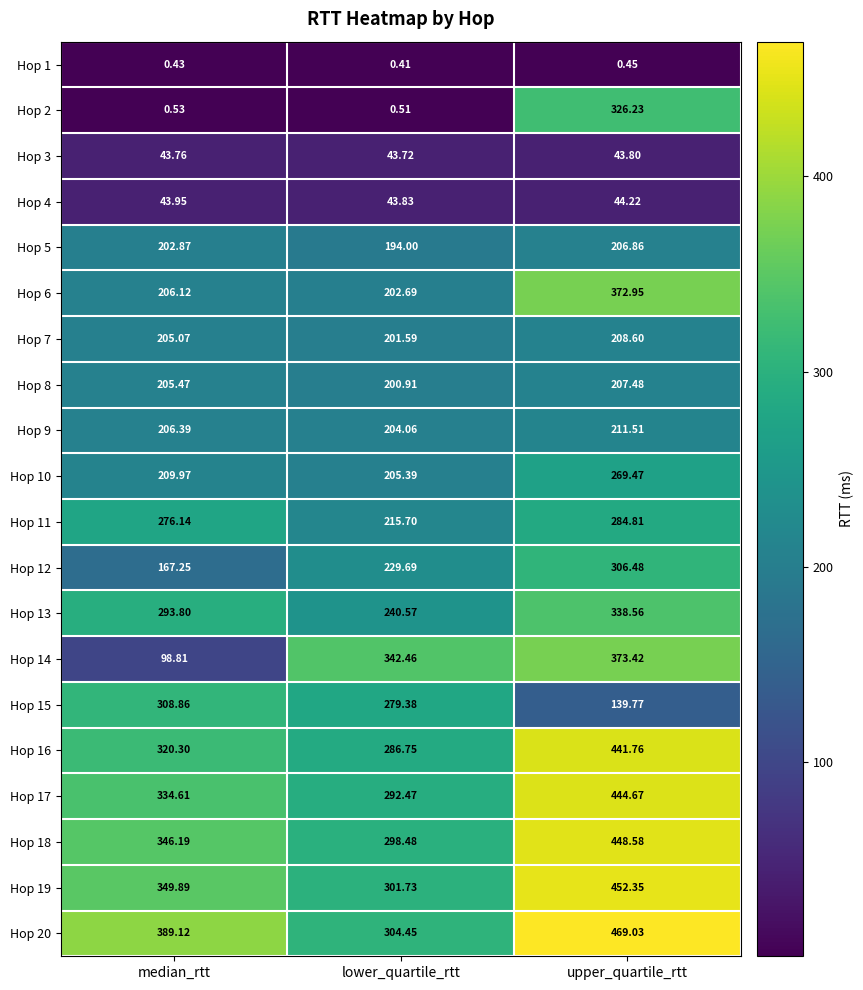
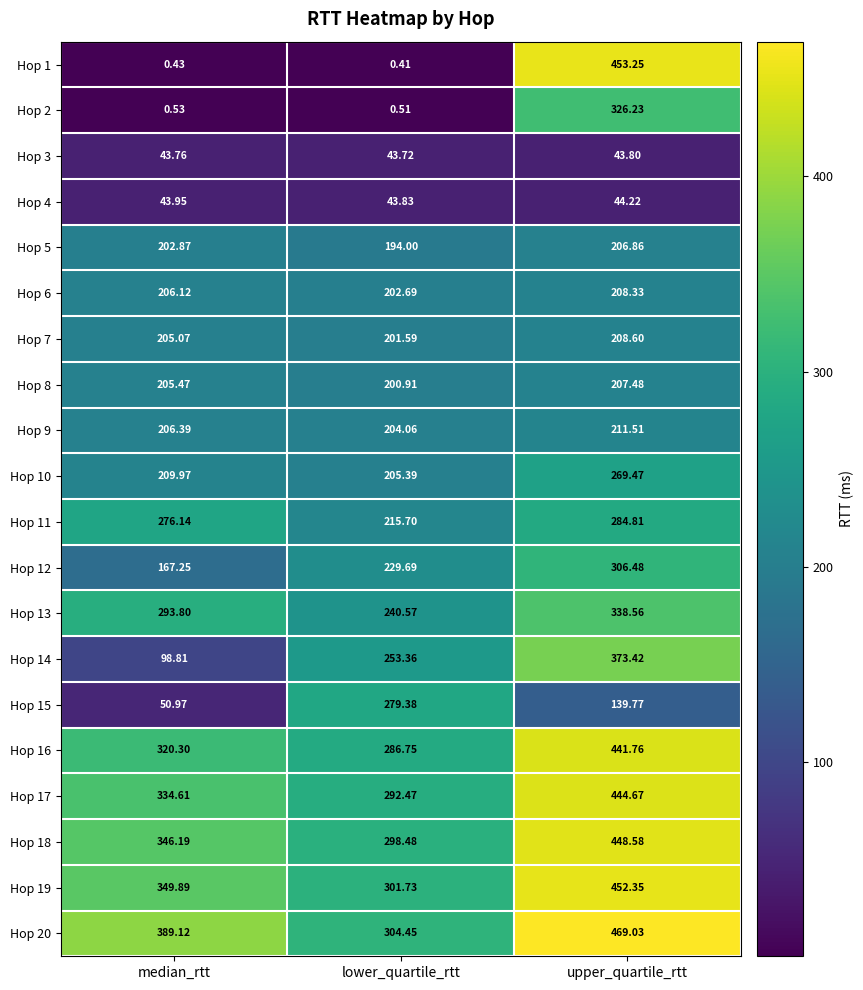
Hop 1, upper_quartile_rtt: 0.45 -> 453.25
Hop 6, upper_quartile_rtt: 372.95 -> 208.33
Hop 14, lower_quartile_rtt: 342.46 -> 253.36
Hop 15, median_rtt: 308.86 -> 50.97
